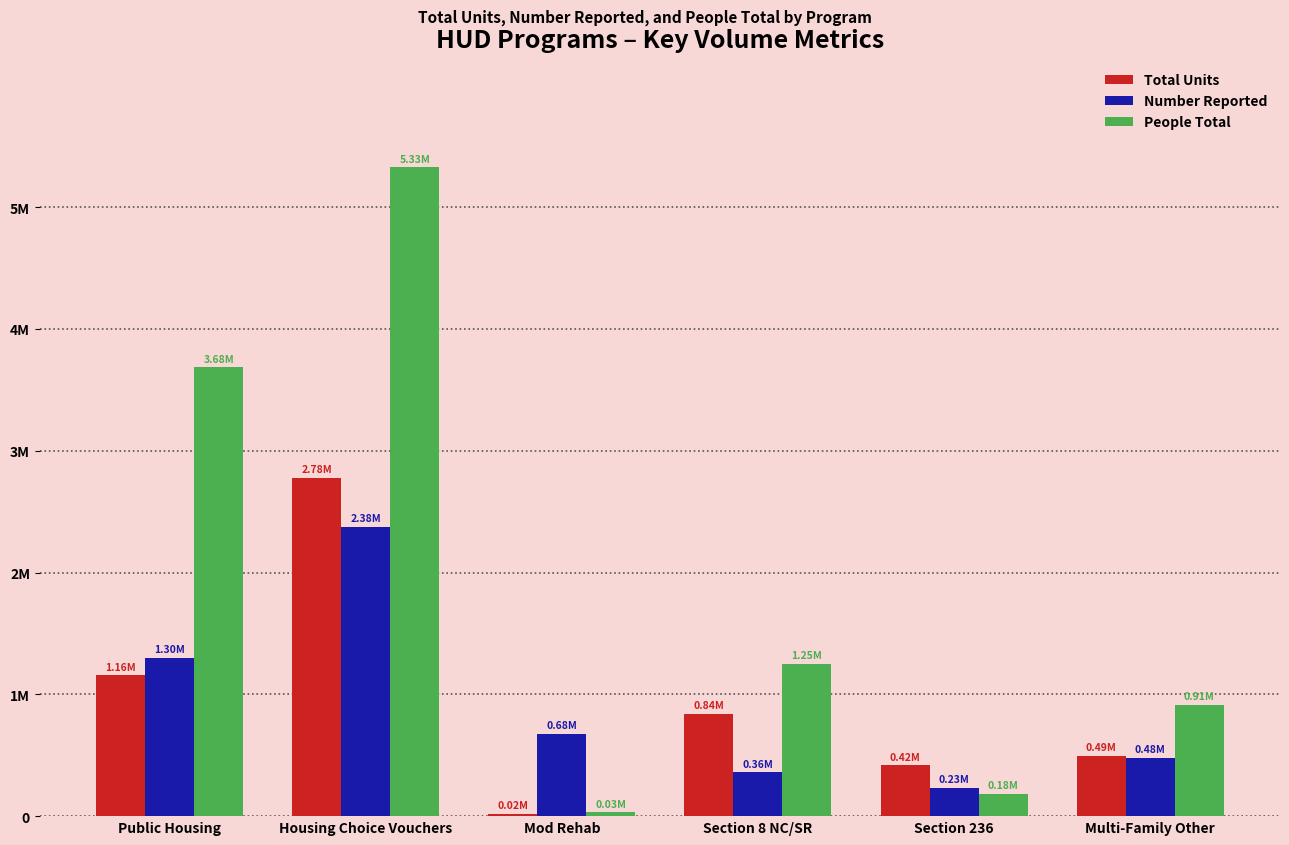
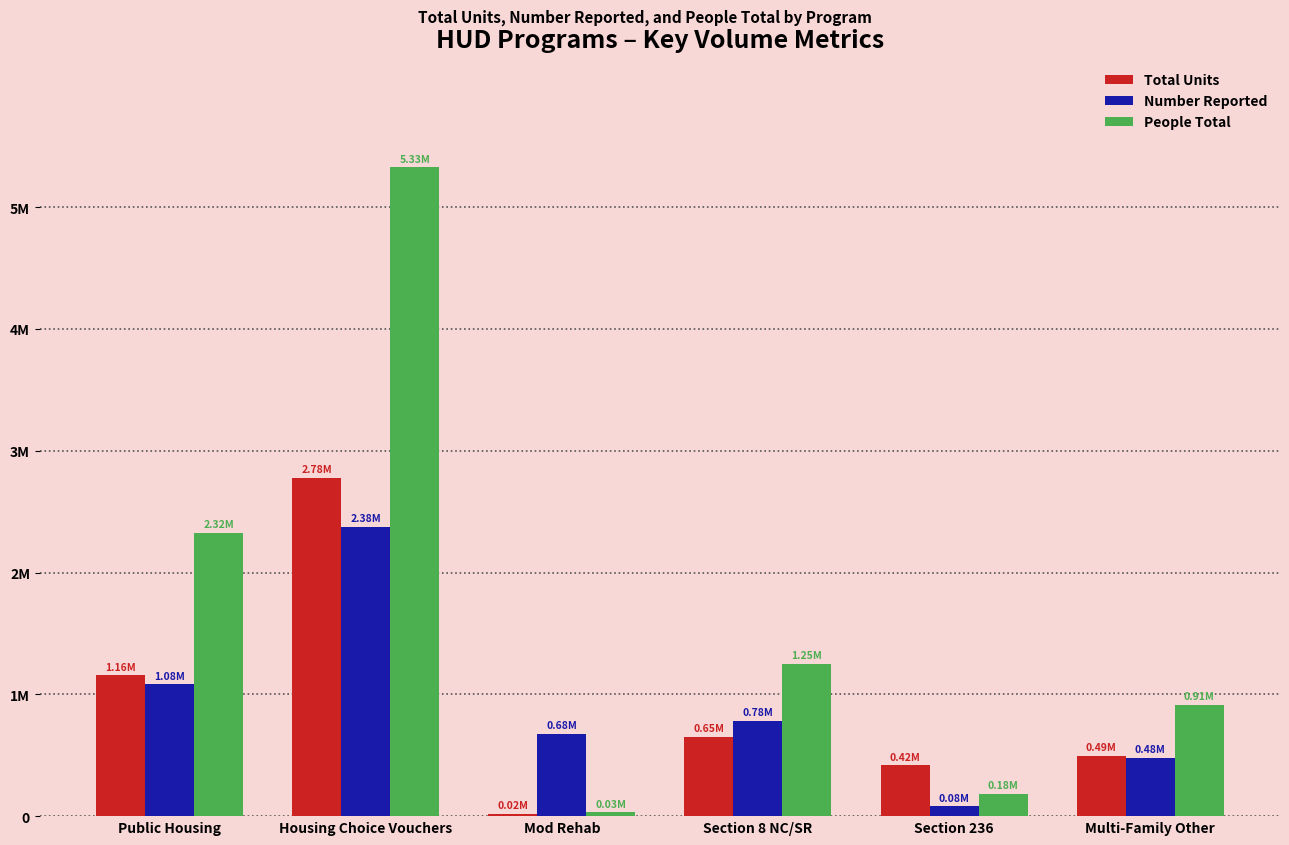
Number Reported, Public Housing: 1.30M -> 1.08M
People Total, Public Housing: 3.68M -> 2.32M
Total Units, Section 8 NC/SR: 0.84M -> 0.65M
Number Reported, Section 8 NC/SR: 0.36M -> 0.78M
Number Reported, Section 236: 0.23M -> 0.08M
